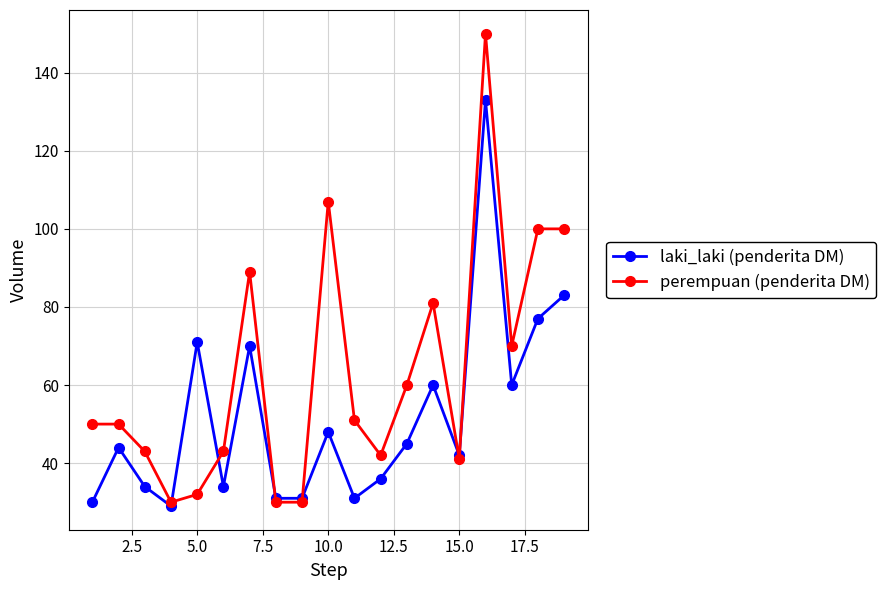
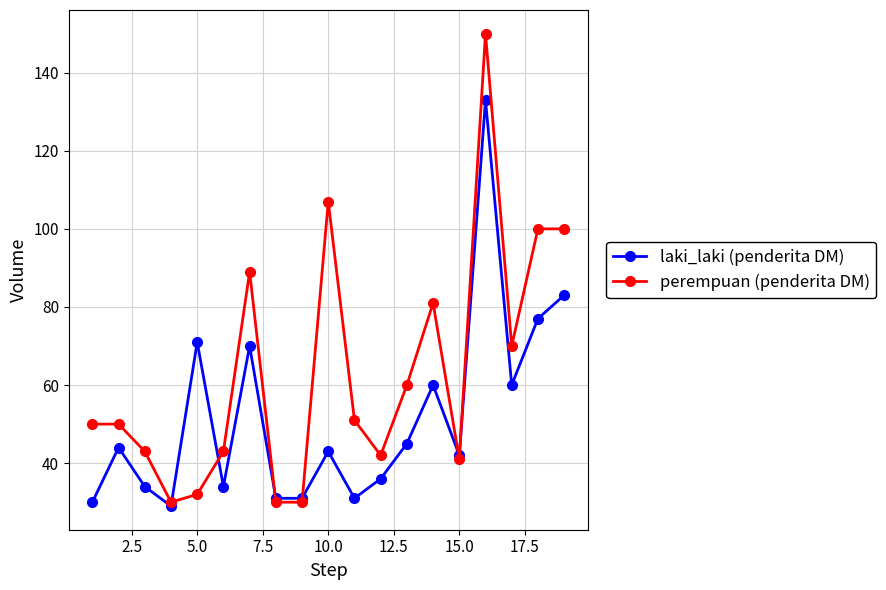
laki_laki (penderita DM), 10.0: 48 -> 43
